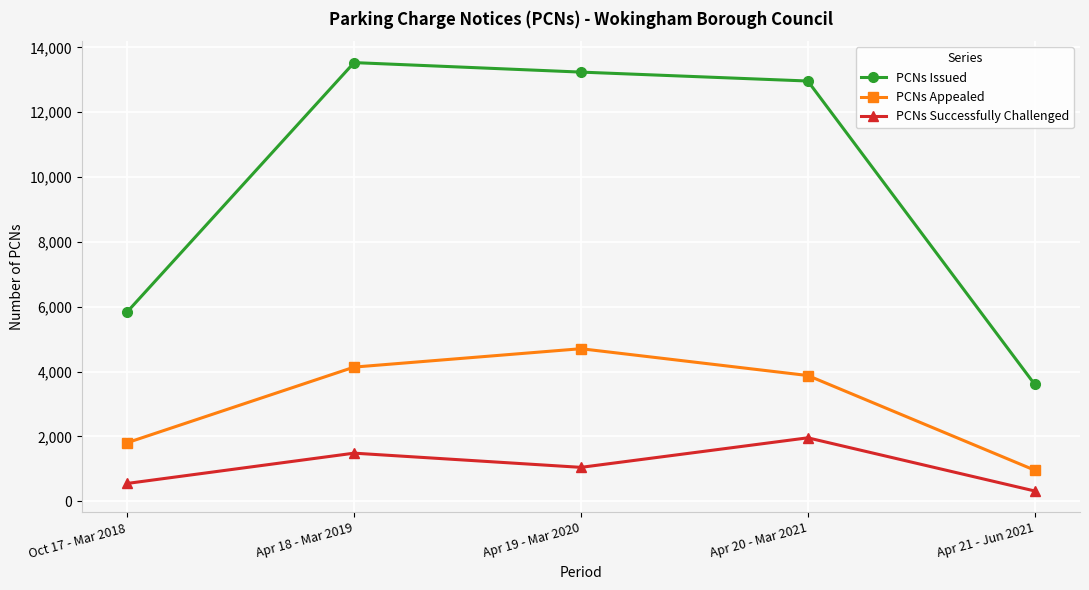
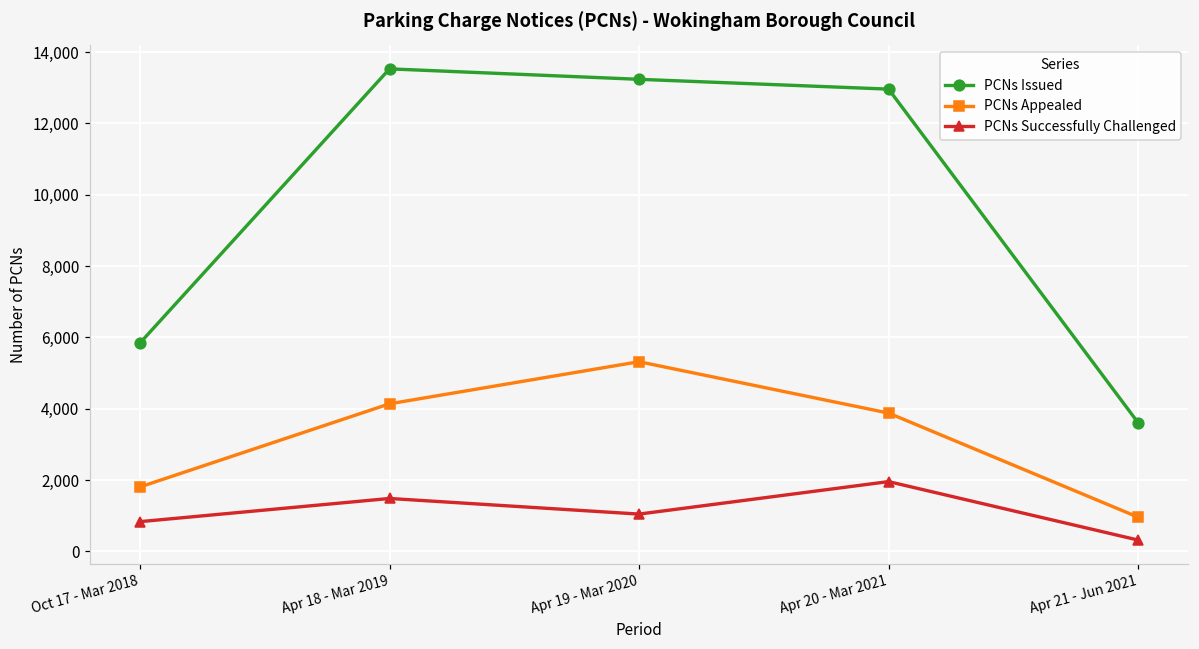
PCNs Successfully Challenged, Oct 17 - Mar 2018: 600 -> 800
PCNs Appealed, Apr 19 - Mar 2020: 4,700 -> 5,300
